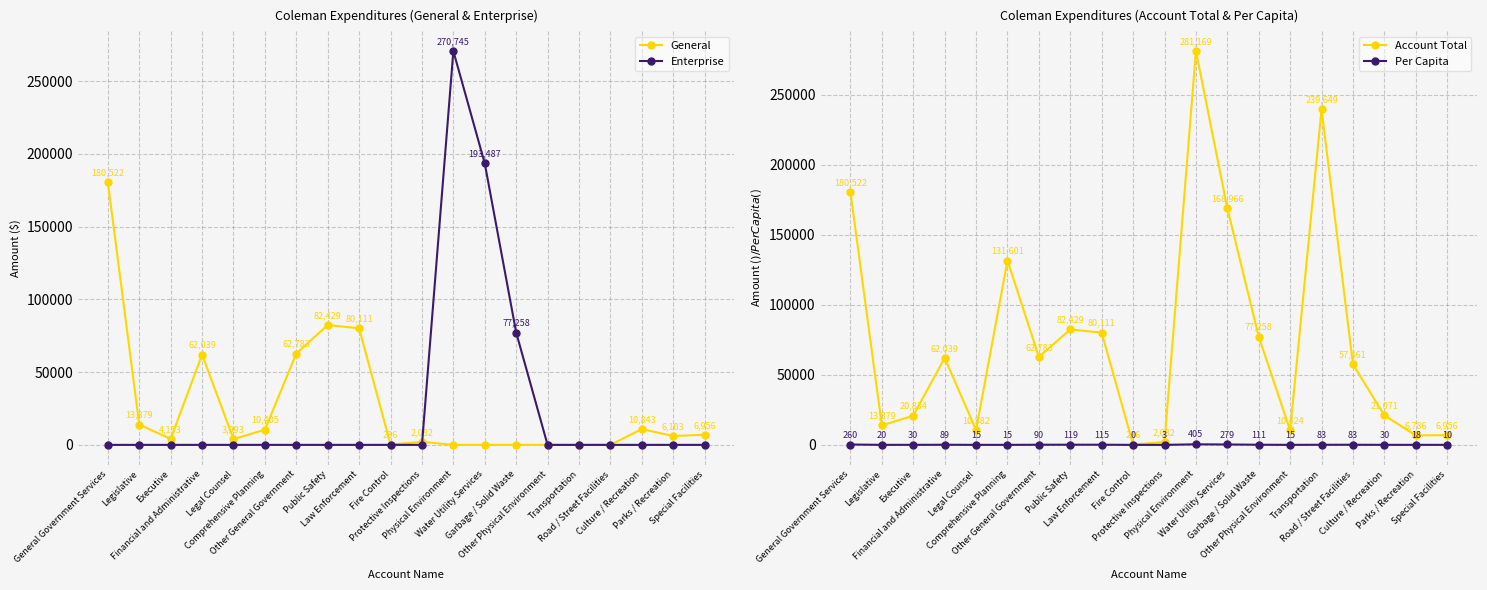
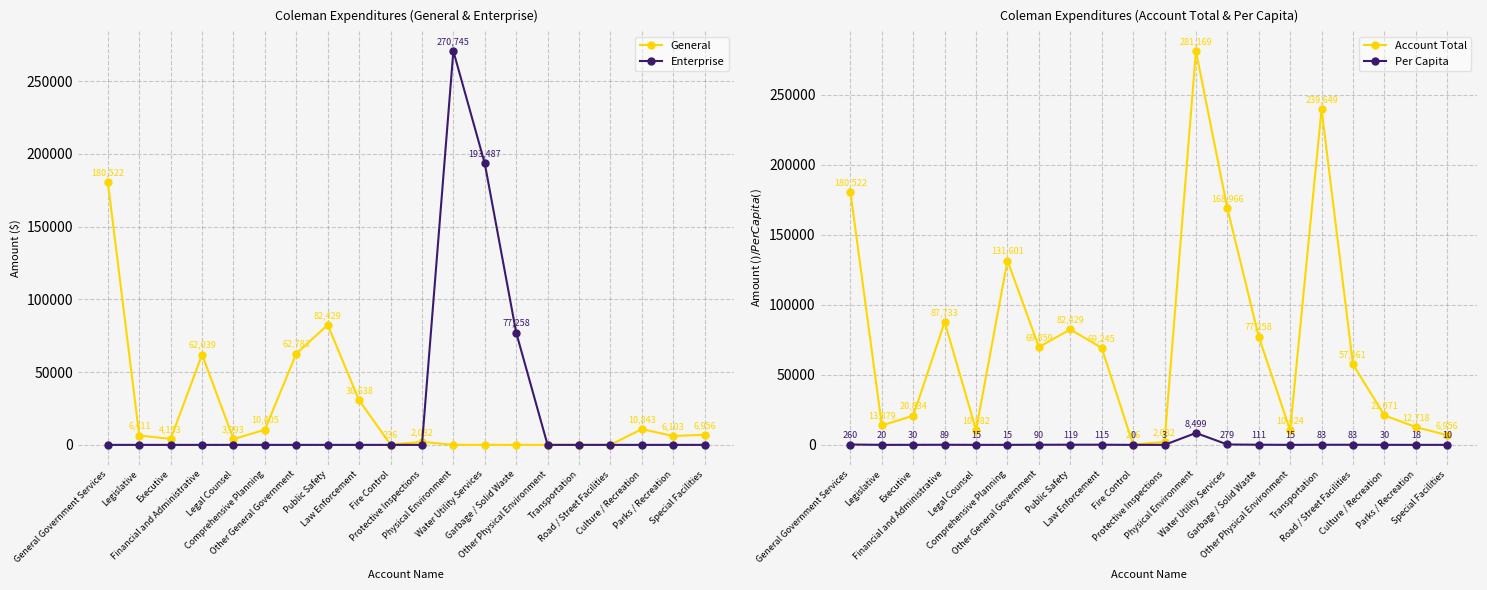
Coleman Expenditures (General & Enterprise), General, Legislative: 13,879 -> 6,411
Coleman Expenditures (General & Enterprise), General, Law Enforcement: 80,111 -> 30,638
Coleman Expenditures (Account Total & Per Capita), Account Total, Financial and Administrative: 62,039 -> 87,733
Coleman Expenditures (Account Total & Per Capita), Account Total, Other General Government: 62,783 -> 69,859
Coleman Expenditures (Account Total & Per Capita), Account Total, Law Enforcement: 80,111 -> 69,245
Coleman Expenditures (Account Total & Per Capita), Per Capita, Physical Environment: 405 -> 8,499
Coleman Expenditures (Account Total & Per Capita), Account Total, Parks / Recreation: 6,786 -> 12,718
